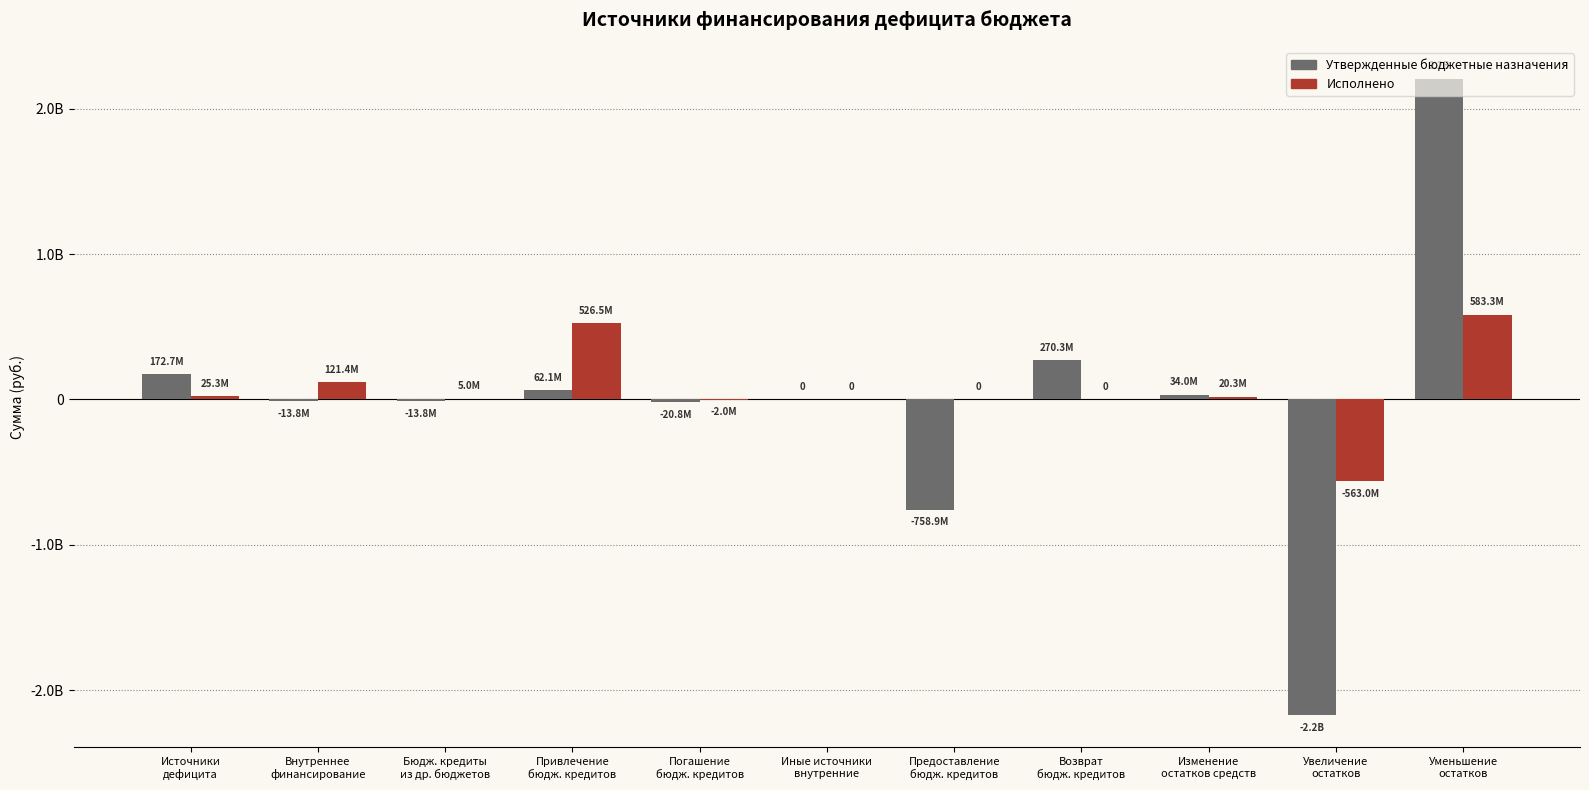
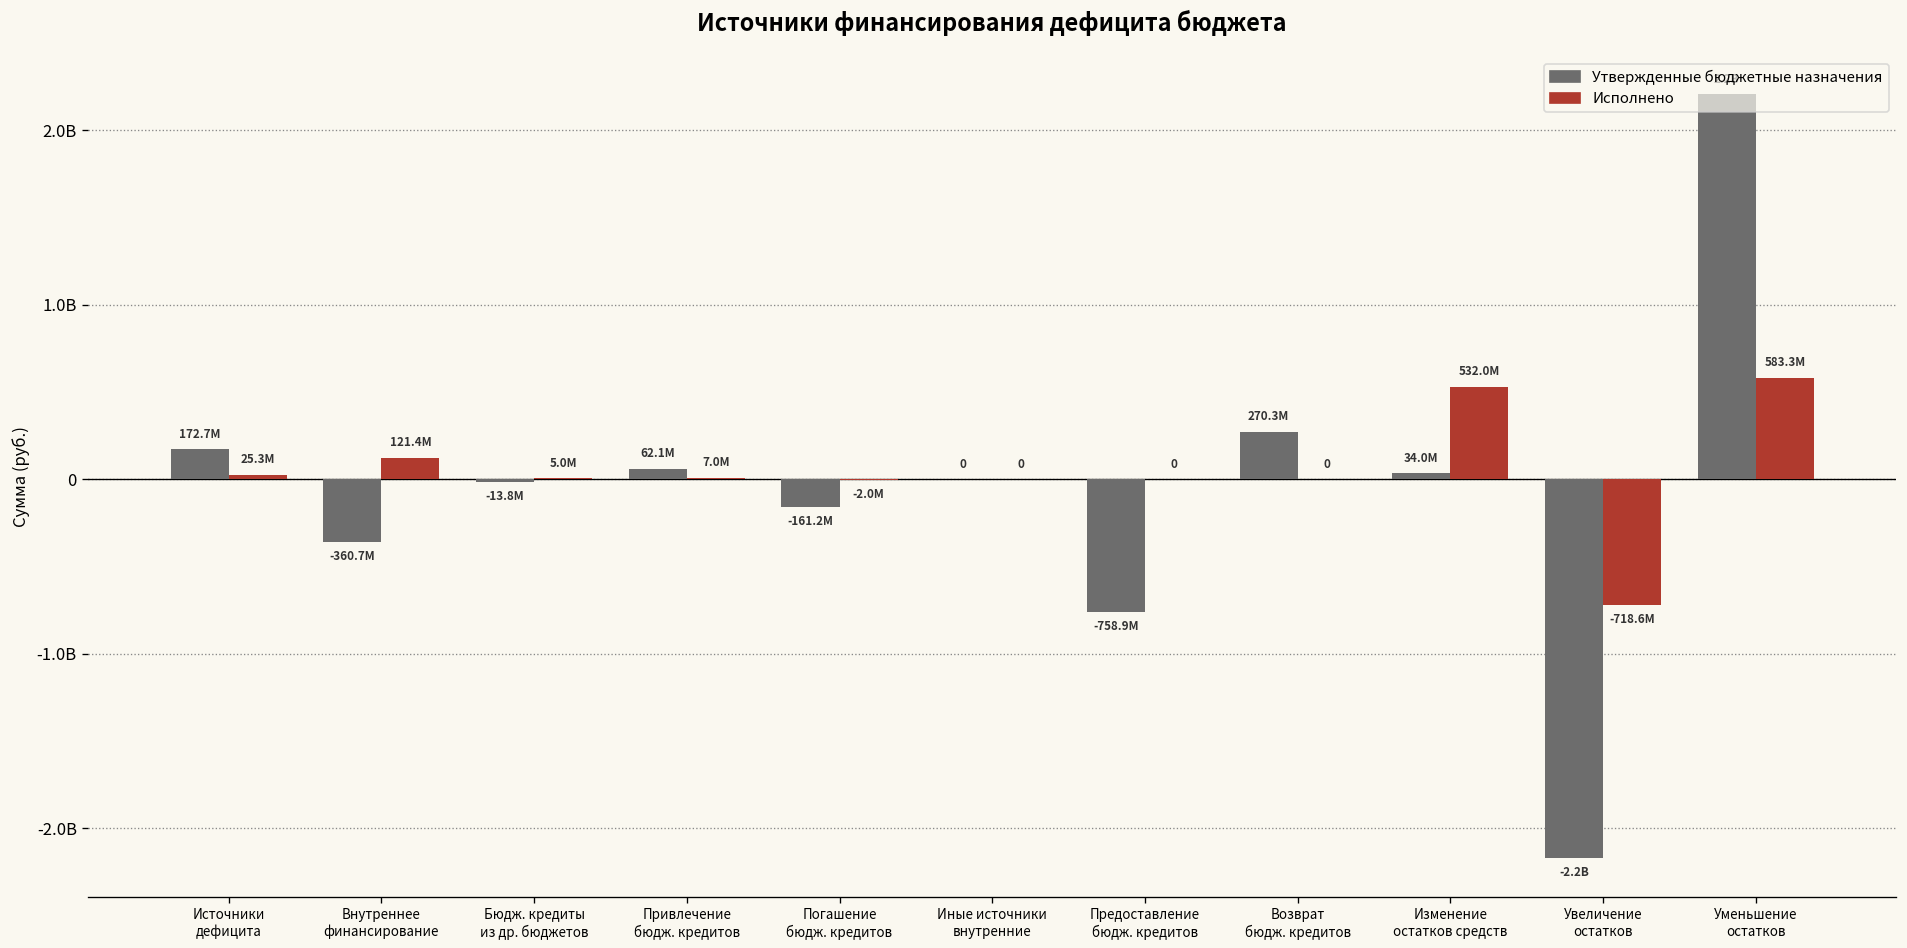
Утвержденные бюджетные назначения, Внутреннее финансирование: -13.8M -> -360.7M
Исполнено, Привлечение бюдж. кредитов: 526.5M -> 7.0M
Утвержденные бюджетные назначения, Погашение бюдж. кредитов: -20.8M -> -161.2M
Исполнено, Изменение остатков средств: 20.3M -> 532.0M
Исполнено, Увеличение остатков: -563.0M -> -718.6M
